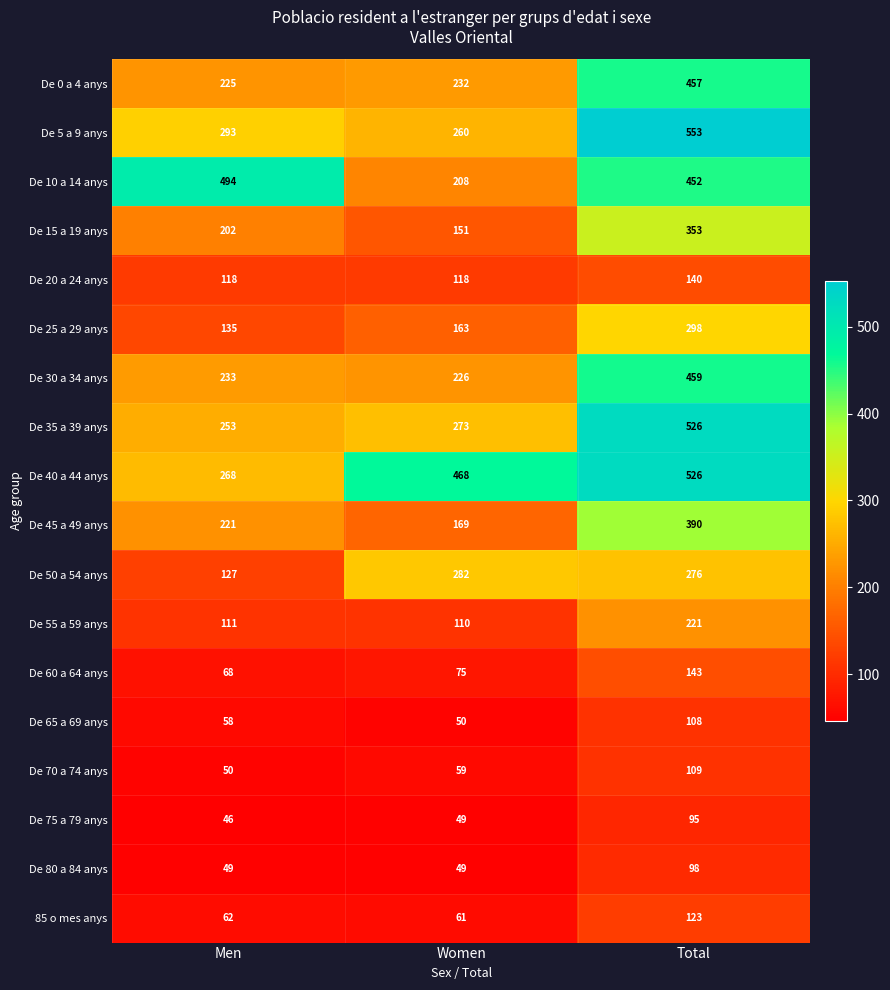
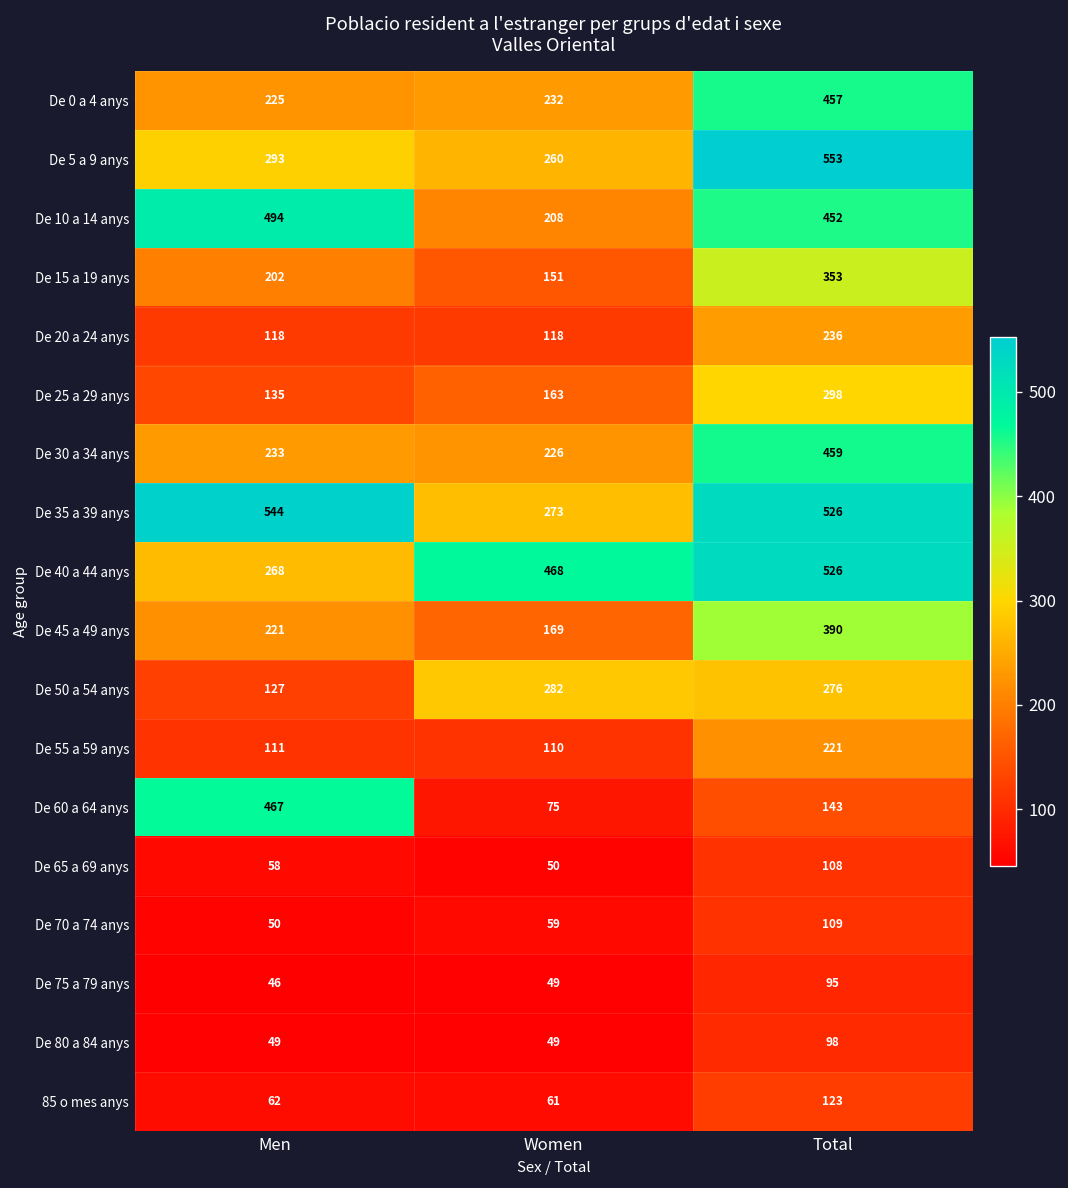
De 20 a 24 anys, Total: 140 -> 236
De 35 a 39 anys, Men: 253 -> 544
De 60 a 64 anys, Men: 68 -> 467
